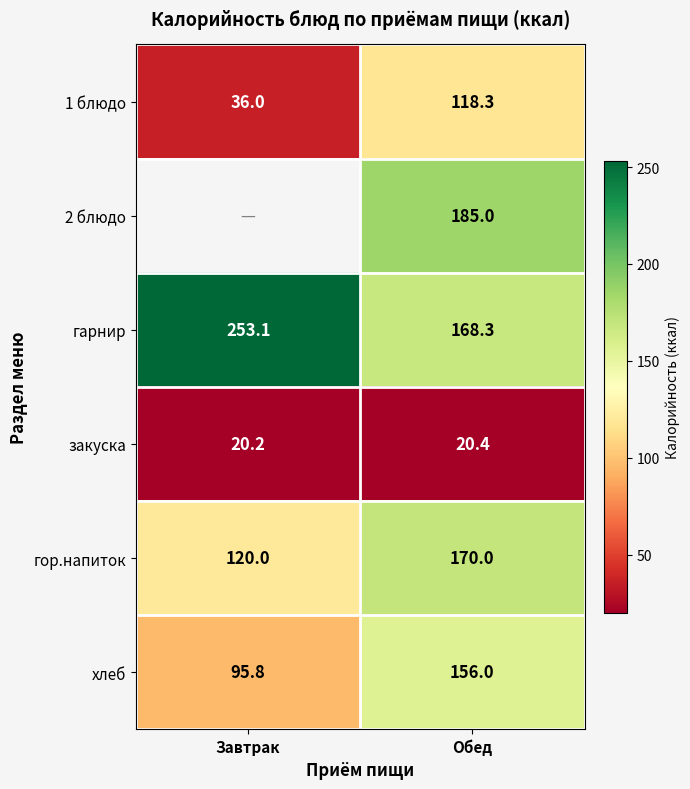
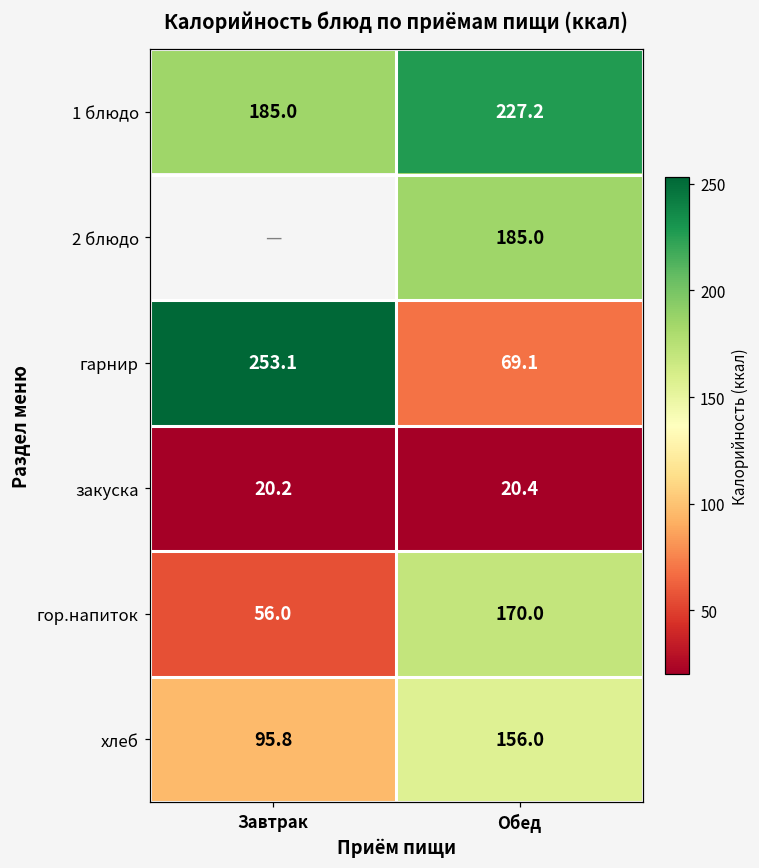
1 блюдо, Завтрак: 36.0 -> 185.0
1 блюдо, Обед: 118.3 -> 227.2
гарнир, Обед: 168.3 -> 69.1
гор.напиток, Завтрак: 120.0 -> 56.0
